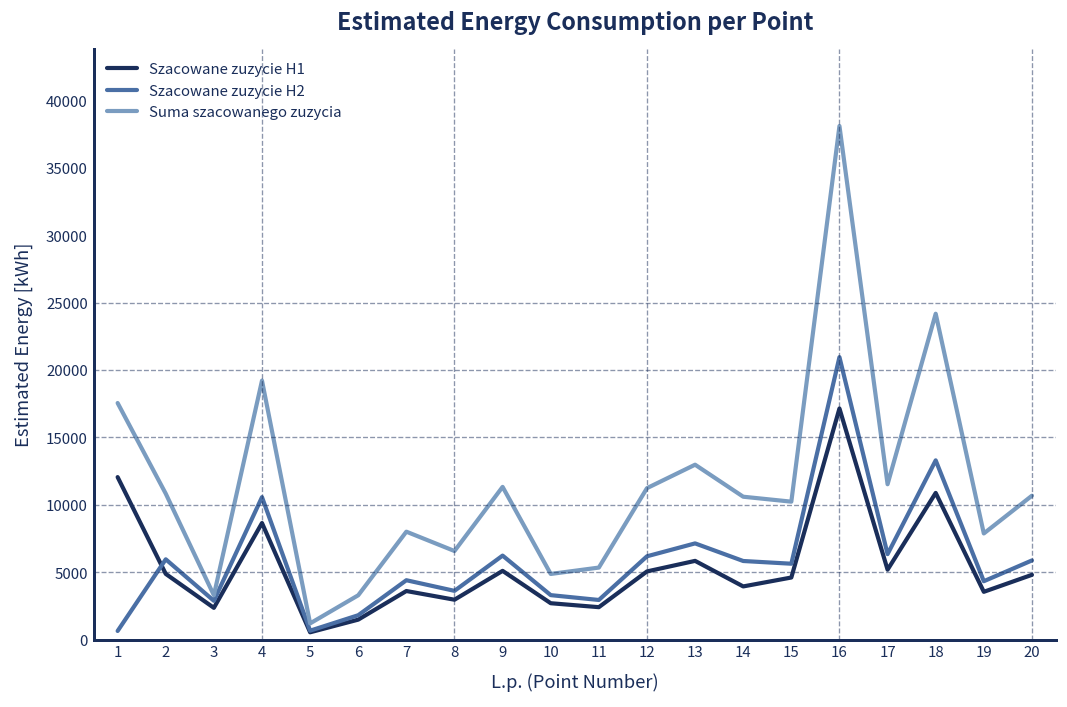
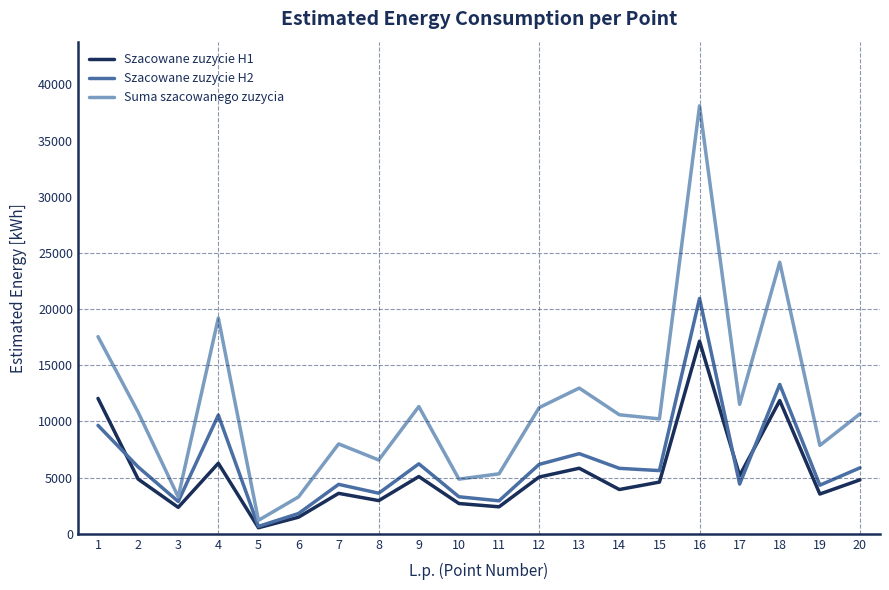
Szacowane zuzycie H2, 1: 600 -> 9700
Szacowane zuzycie H1, 4: 8600 -> 6300
Szacowane zuzycie H2, 17: 6300 -> 4400
Szacowane zuzycie H1, 18: 10900 -> 11900
